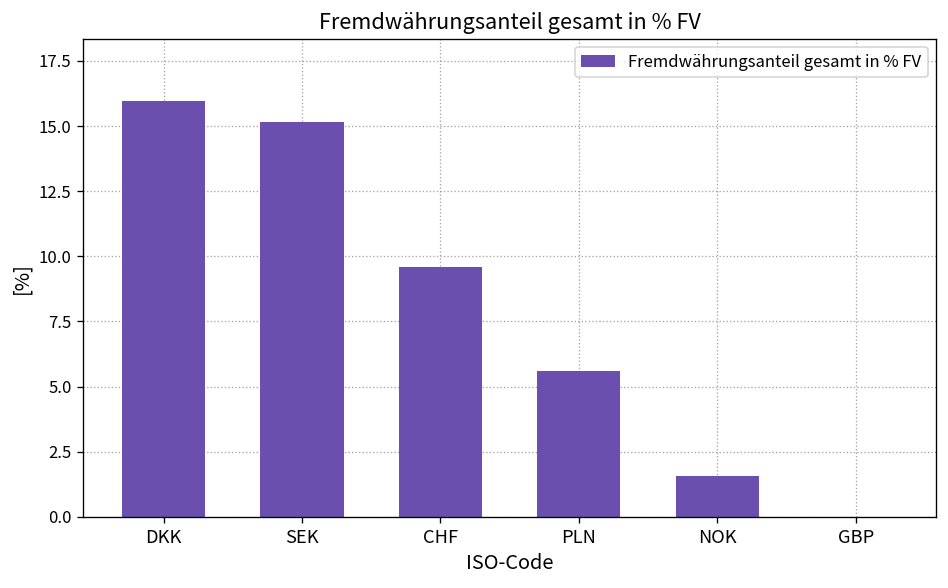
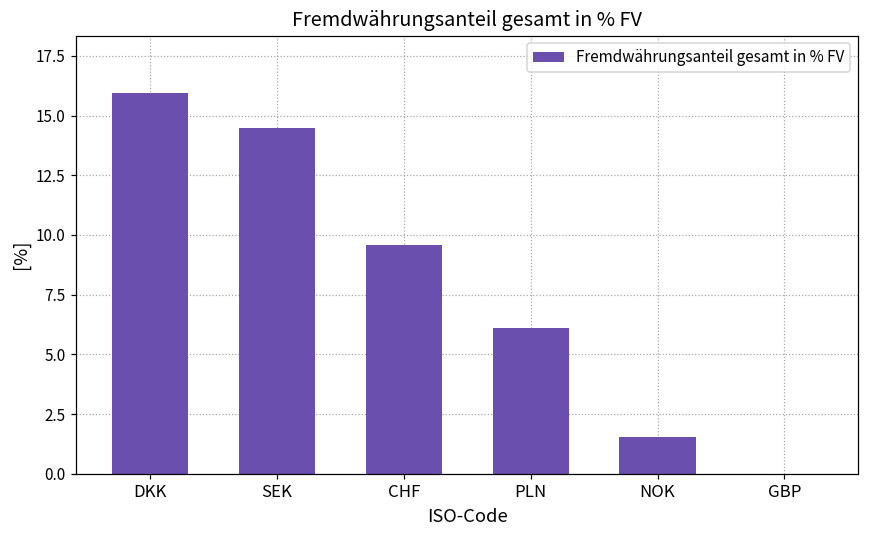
SEK: 15.1 -> 14.5
PLN: 5.6 -> 6.1
